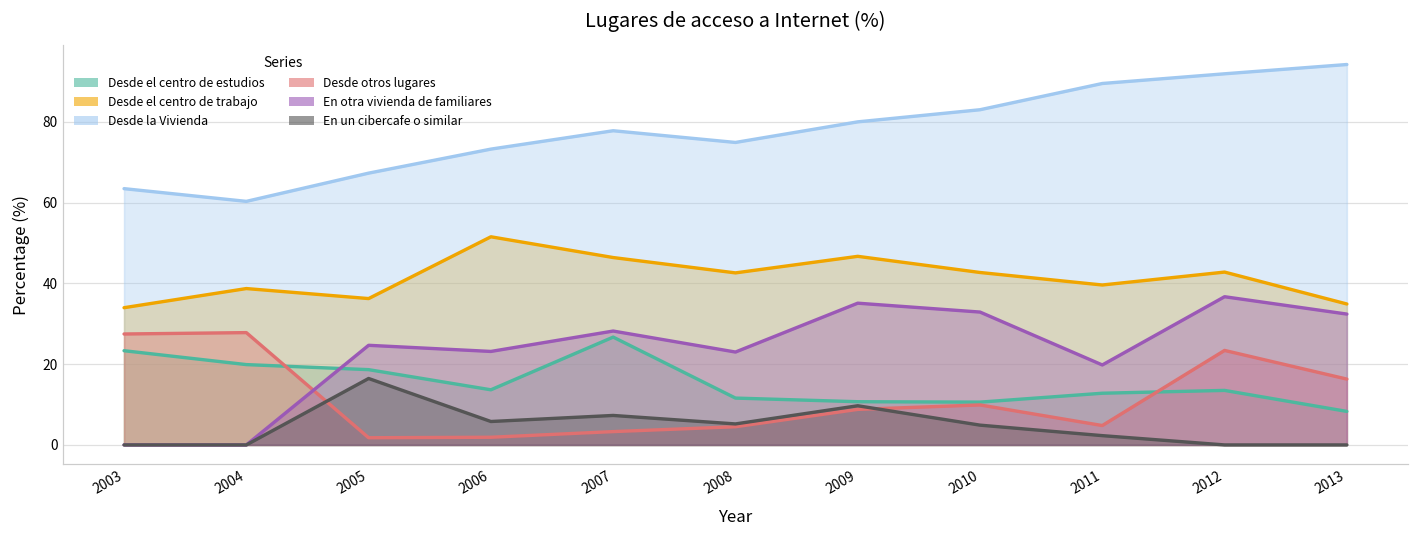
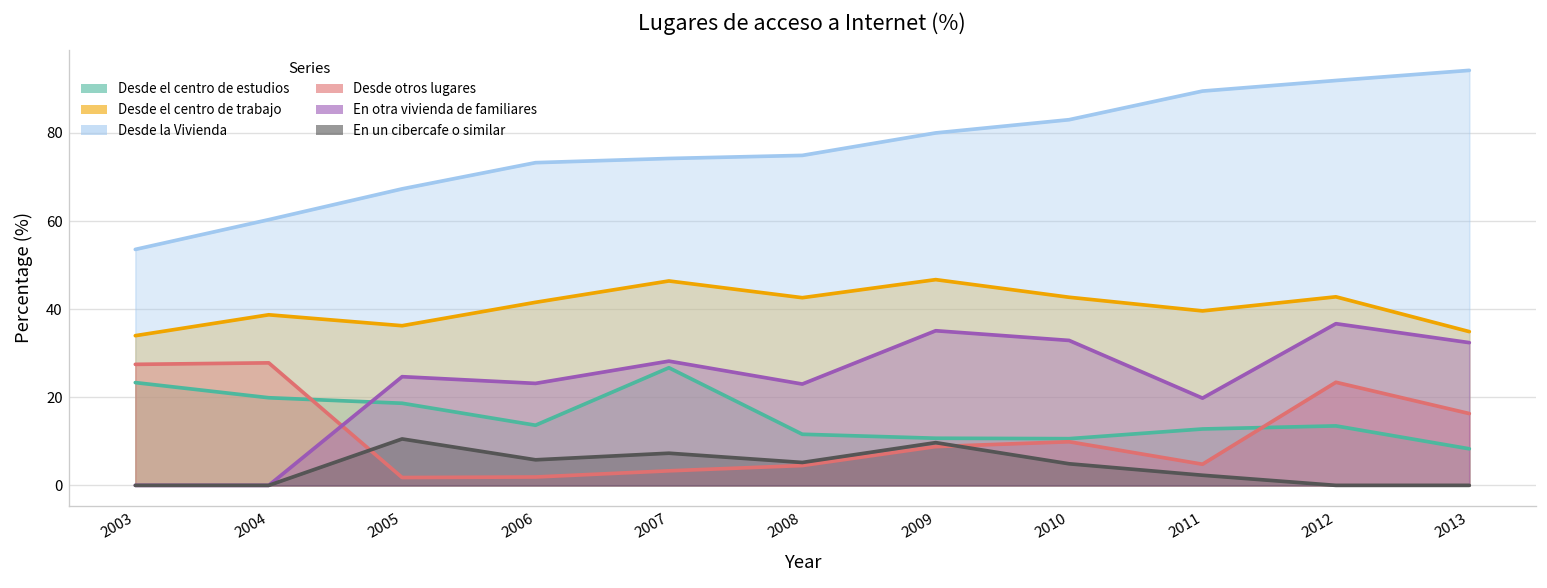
Desde la Vivienda, 2003: 63 -> 54
En un cibercafe o similar, 2005: 16 -> 11
Desde el centro de trabajo, 2006: 52 -> 42
Desde la Vivienda, 2007: 78 -> 74
